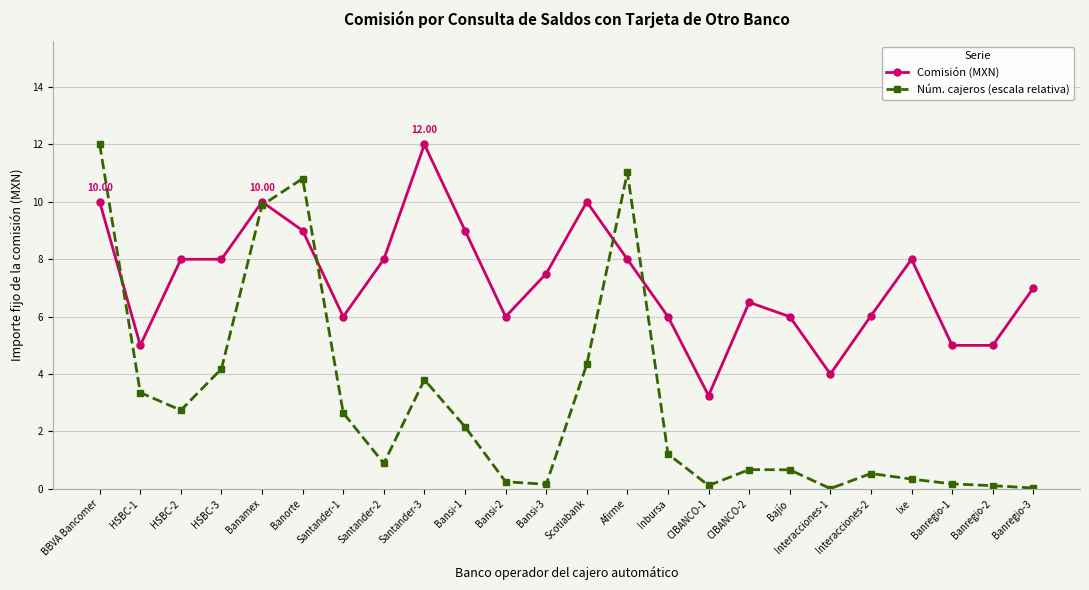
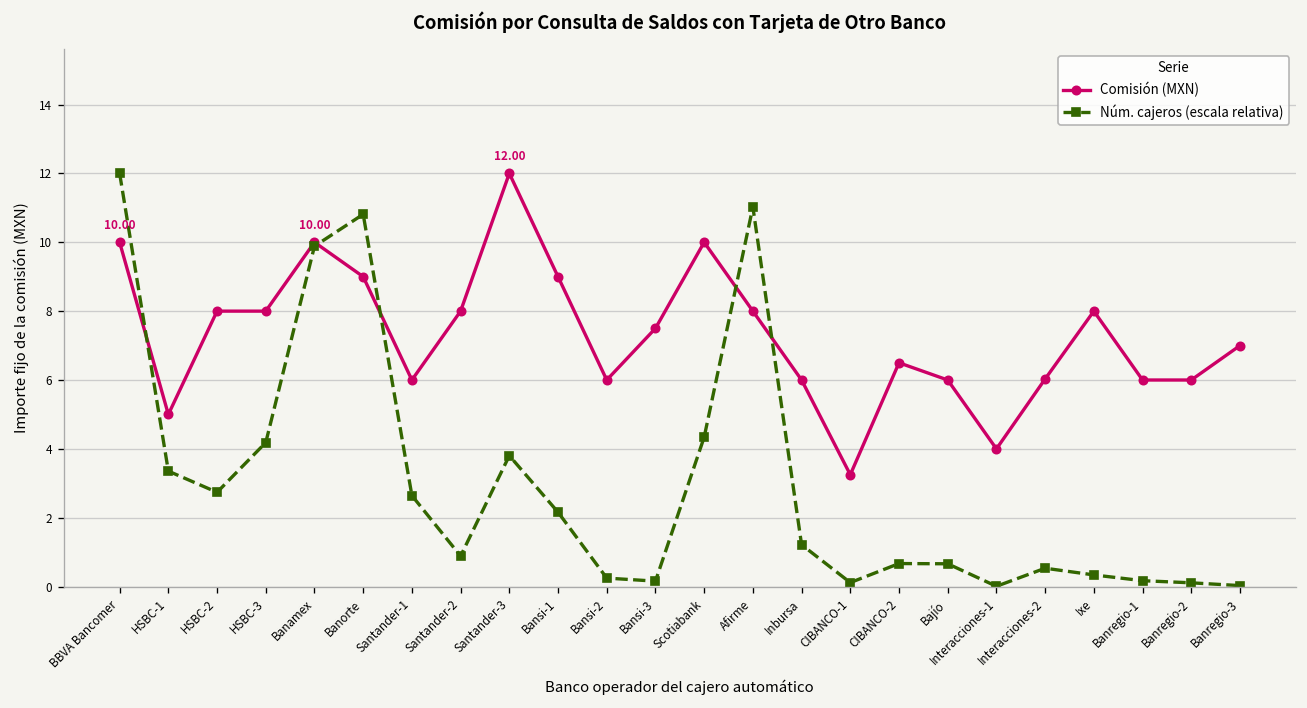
Comisión (MXN), Banregio-1: 5 -> 6
Comisión (MXN), Banregio-2: 5 -> 6
